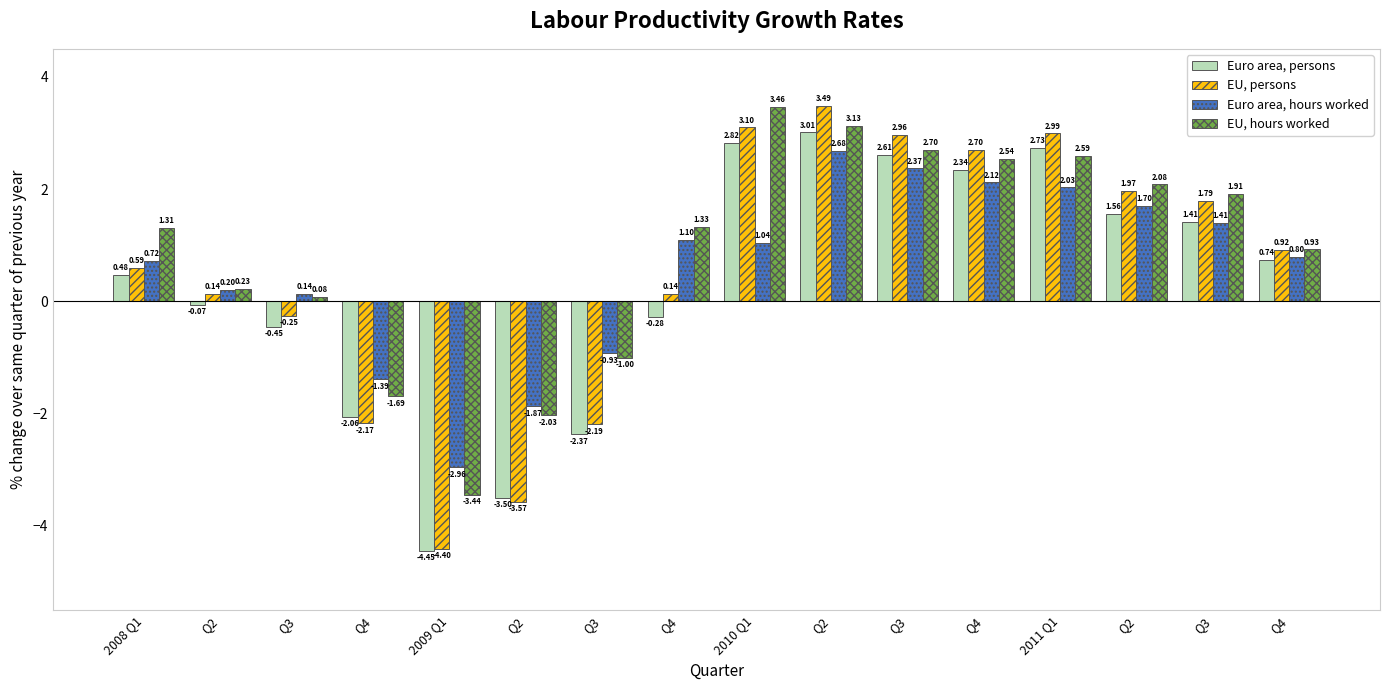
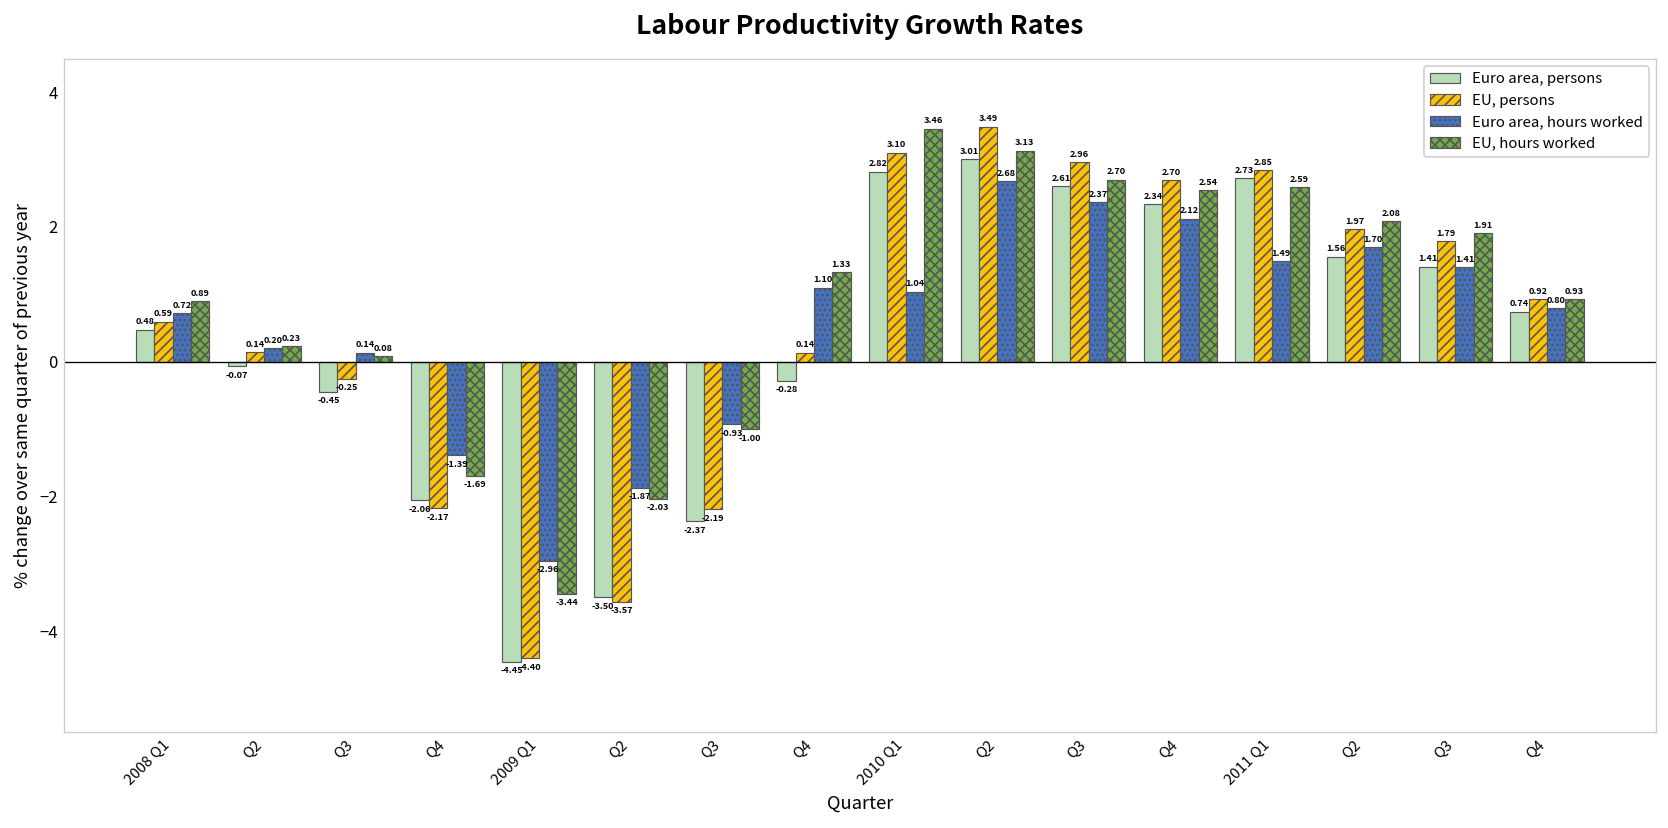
EU, hours worked, 2008 Q1: 1.31 -> 0.89
EU, persons, 2011 Q1: 2.99 -> 2.85
Euro area, hours worked, 2011 Q1: 2.03 -> 1.49
